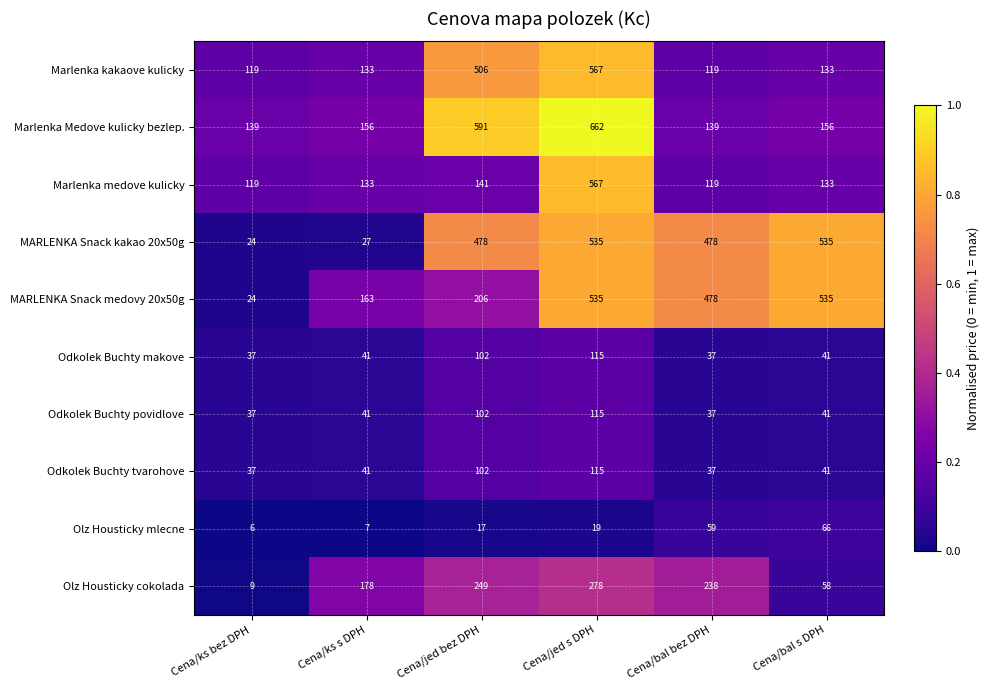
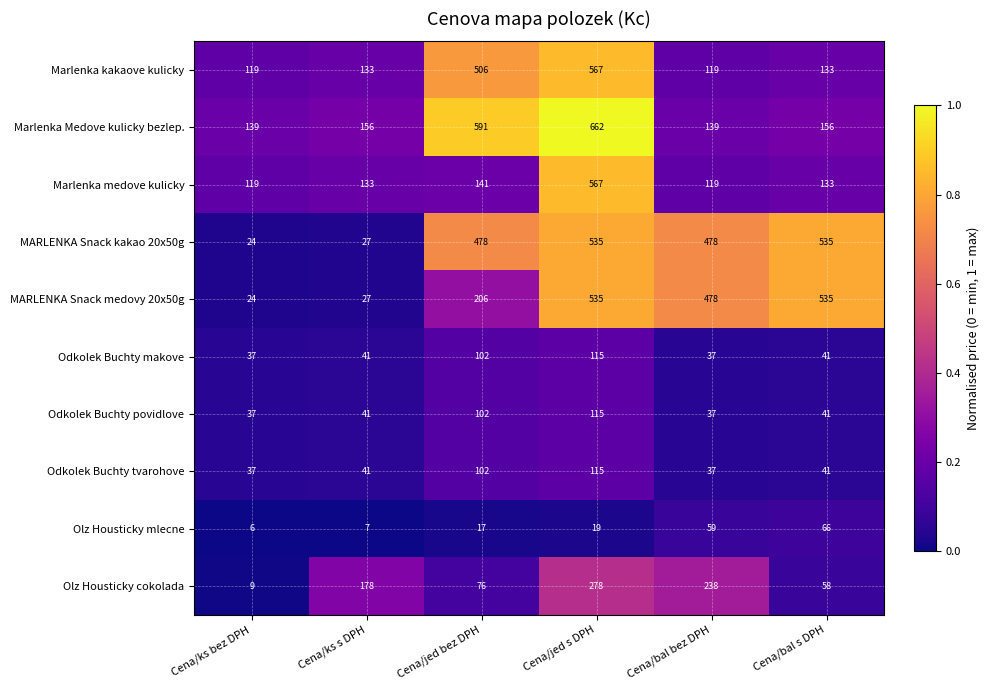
MARLENKA Snack medovy 20x50g, Cena/ks s DPH: 163 -> 27
Olz Housticky cokolada, Cena/jed bez DPH: 249 -> 76
